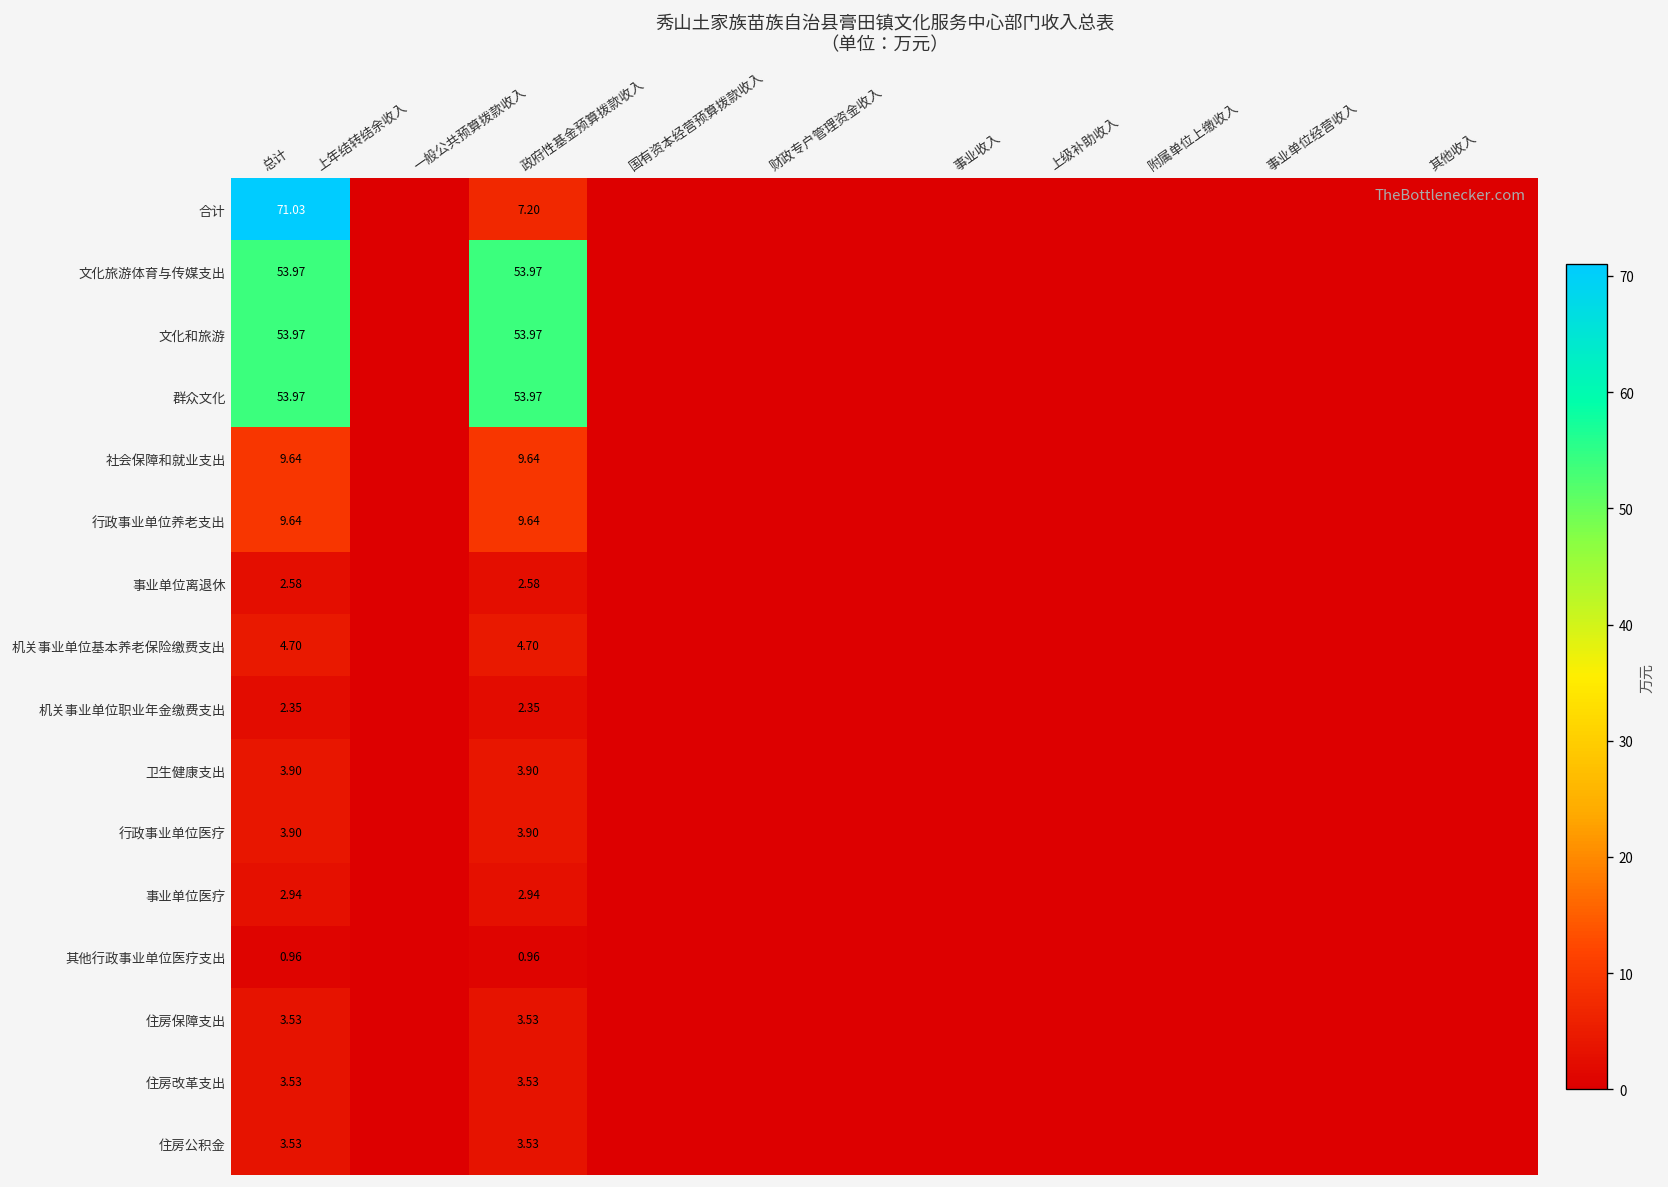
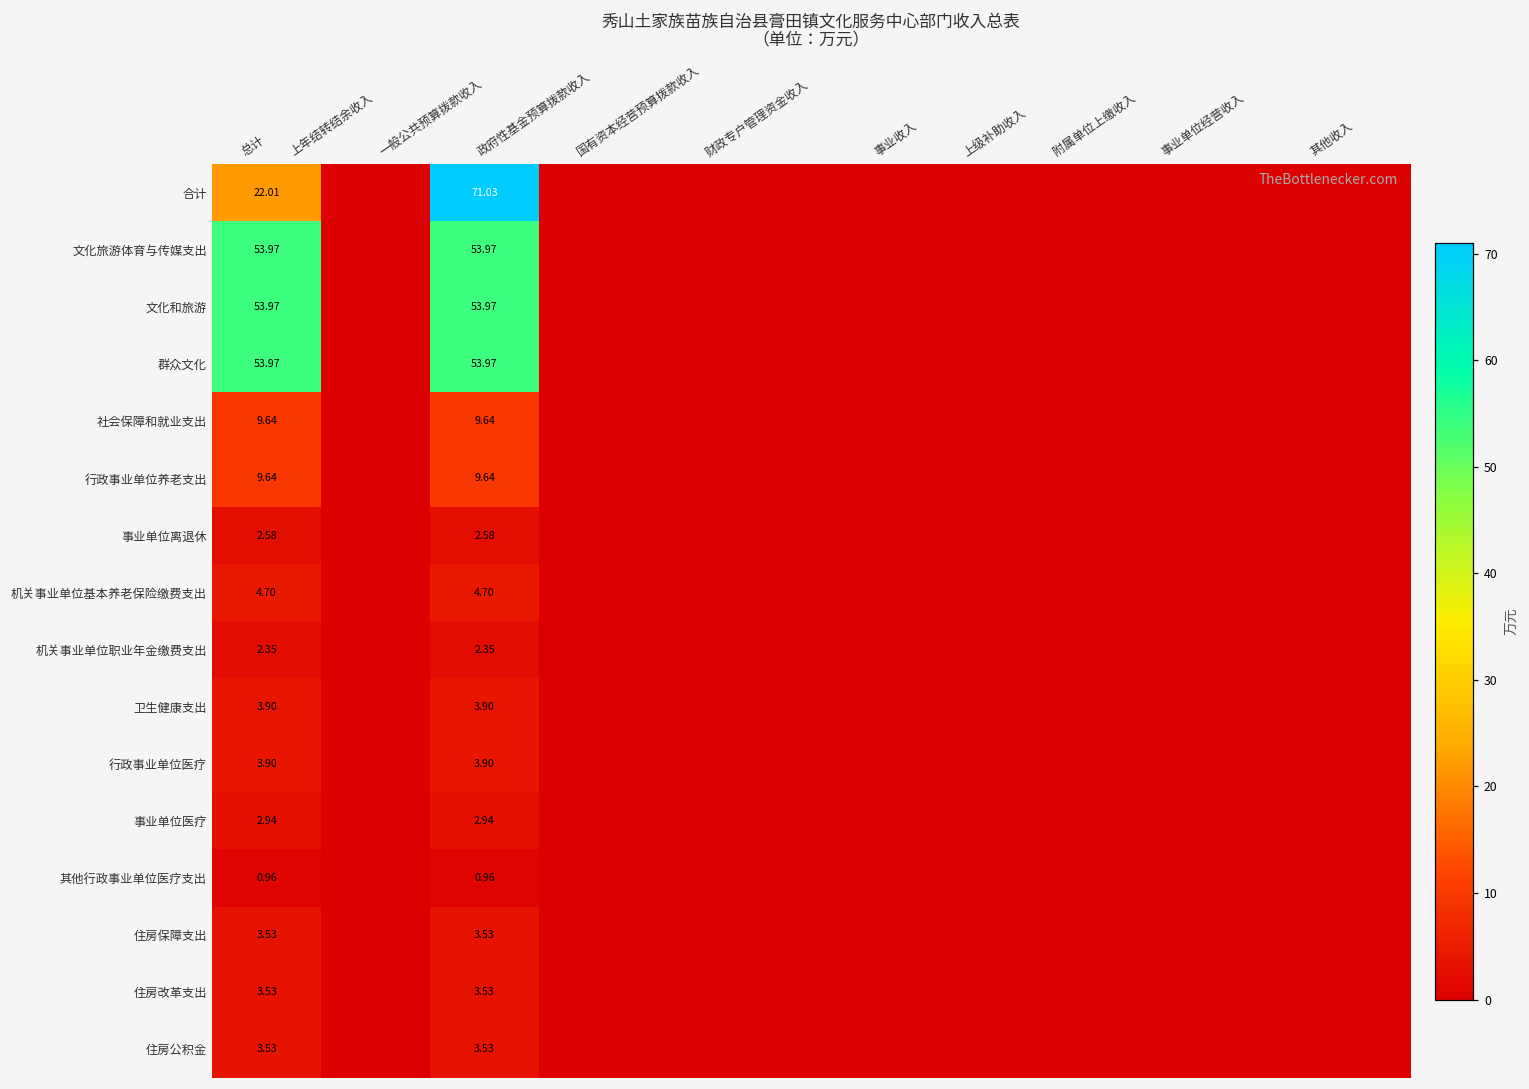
合计, 总计: 71.03 -> 22.01
合计, 一般公共预算拨款收入: 7.20 -> 71.03
